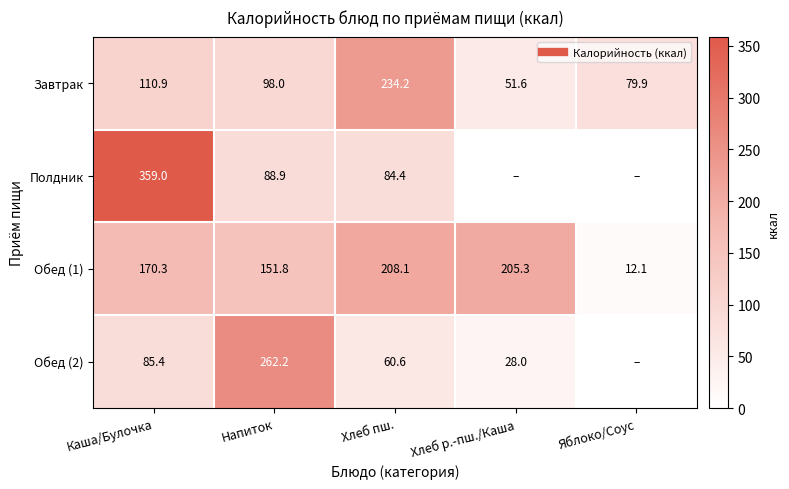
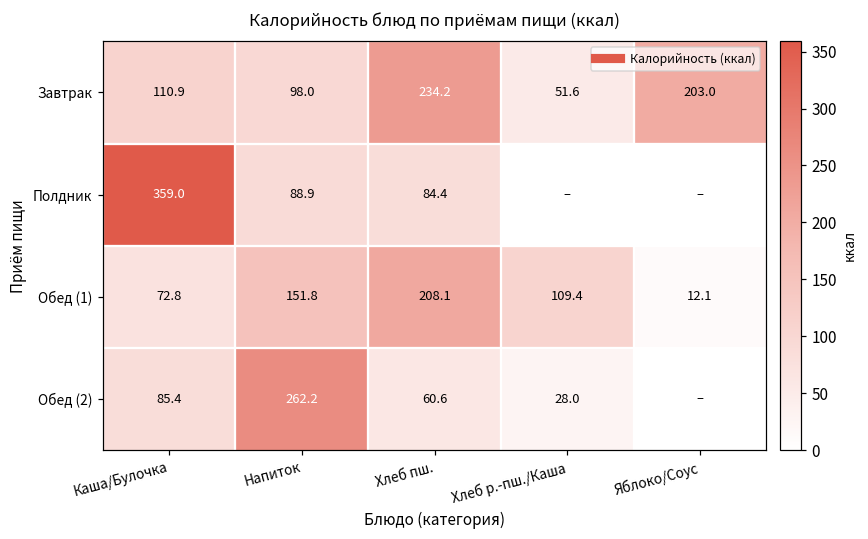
Завтрак, Яблоко/Соус: 79.9 -> 203.0
Обед (1), Каша/Булочка: 170.3 -> 72.8
Обед (1), Хлеб р.-пш./Каша: 205.3 -> 109.4
